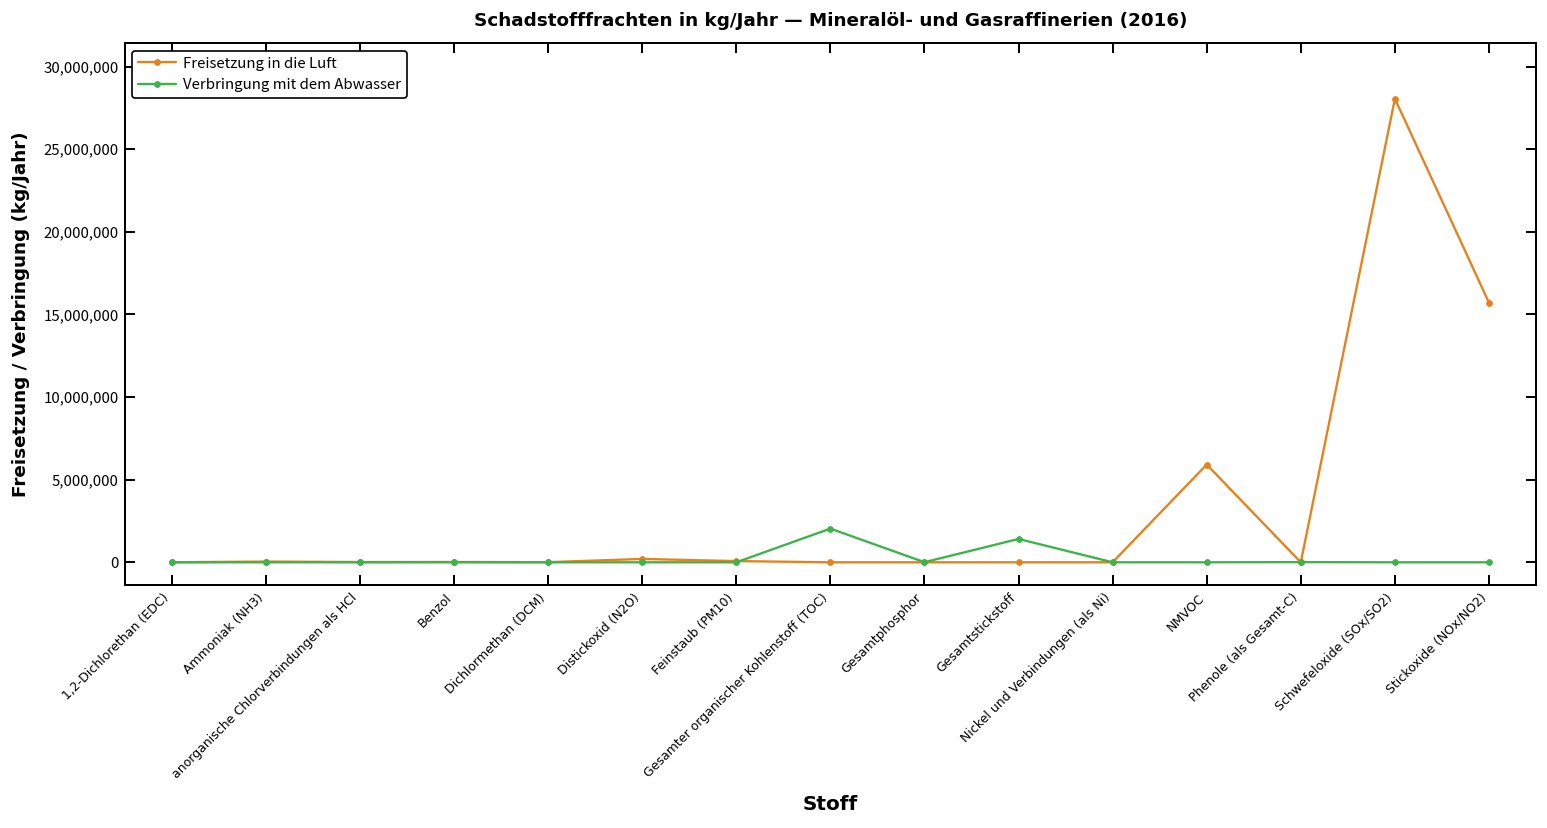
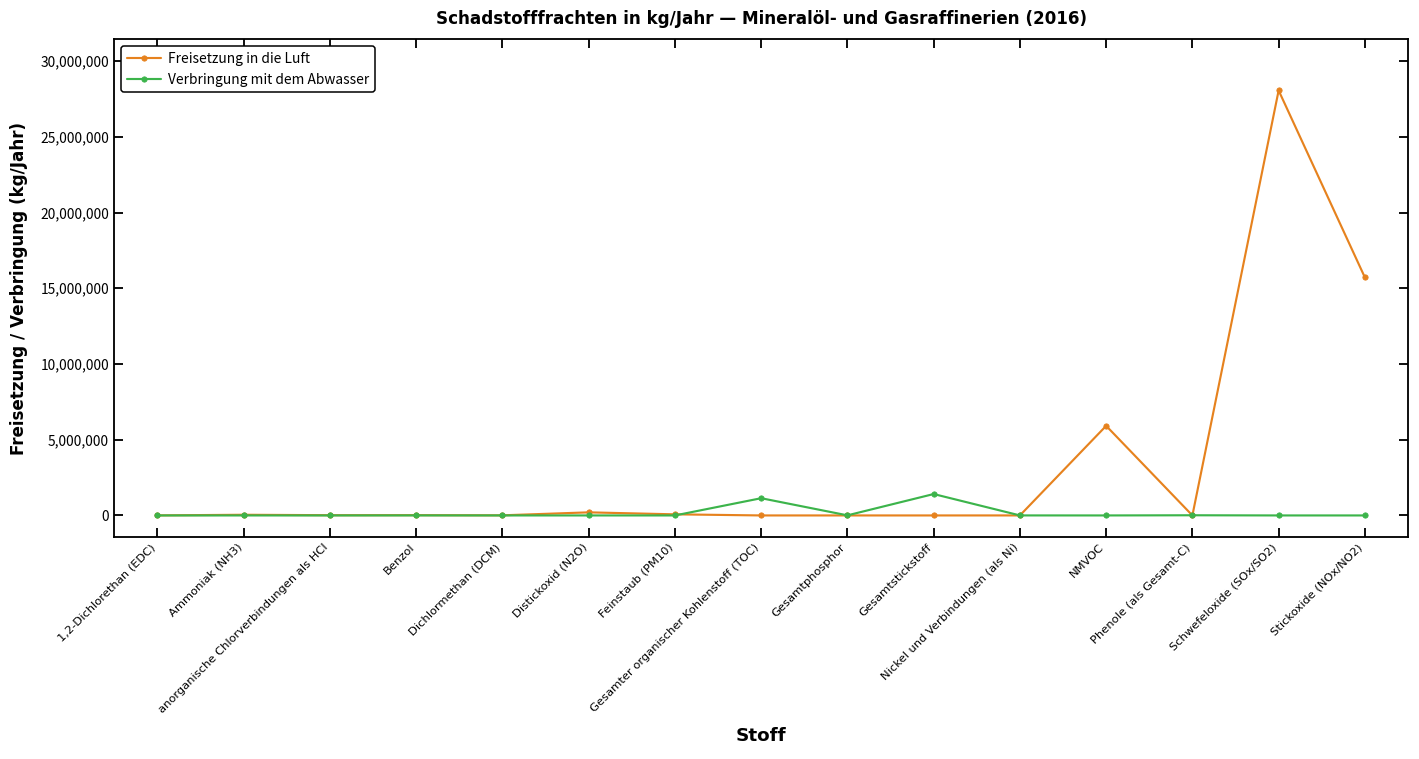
Verbringung mit dem Abwasser, Gesamter organischer Kohlenstoff (TOC): 2,000,000 -> 1,100,000
